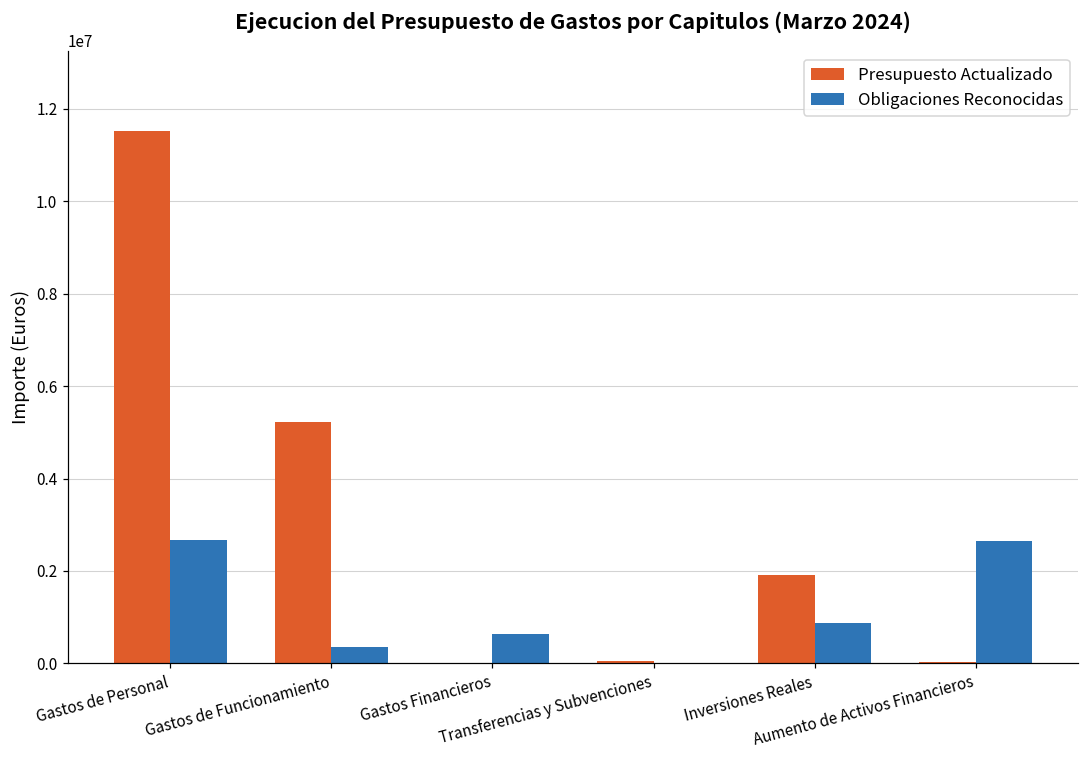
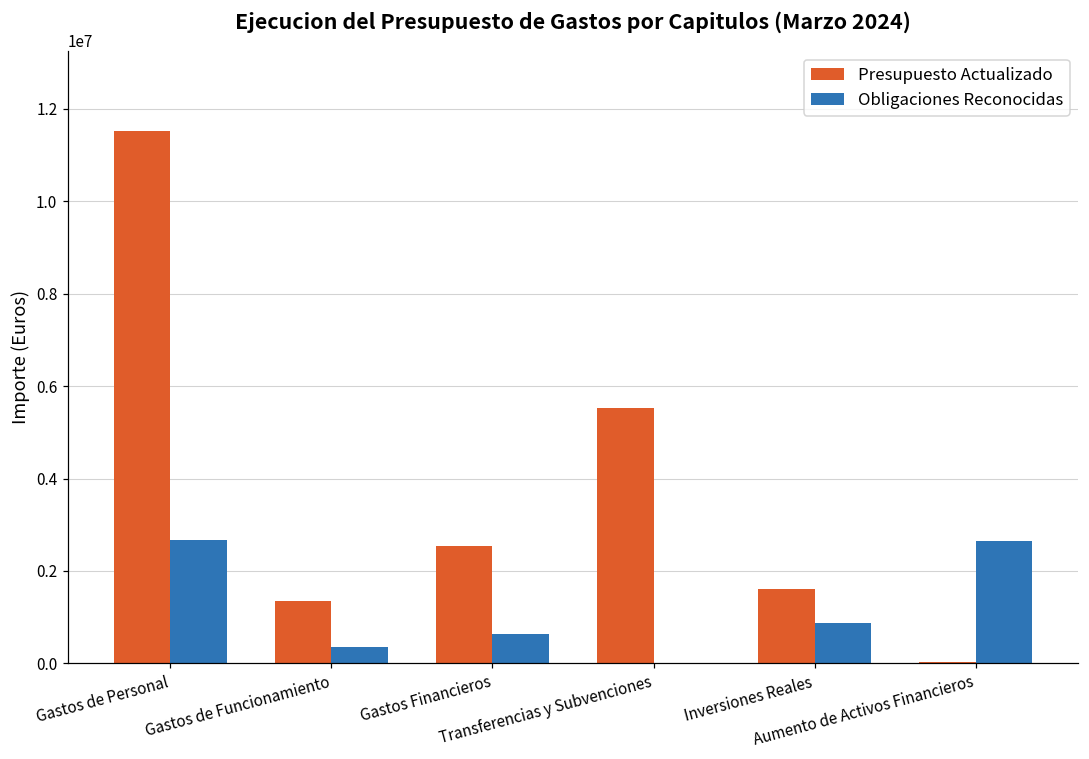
Presupuesto Actualizado, Gastos de Funcionamiento: 5200000 -> 1300000
Presupuesto Actualizado, Gastos Financieros: 0 -> 2500000
Presupuesto Actualizado, Transferencias y Subvenciones: 0 -> 5500000
Presupuesto Actualizado, Inversiones Reales: 1900000 -> 1600000
